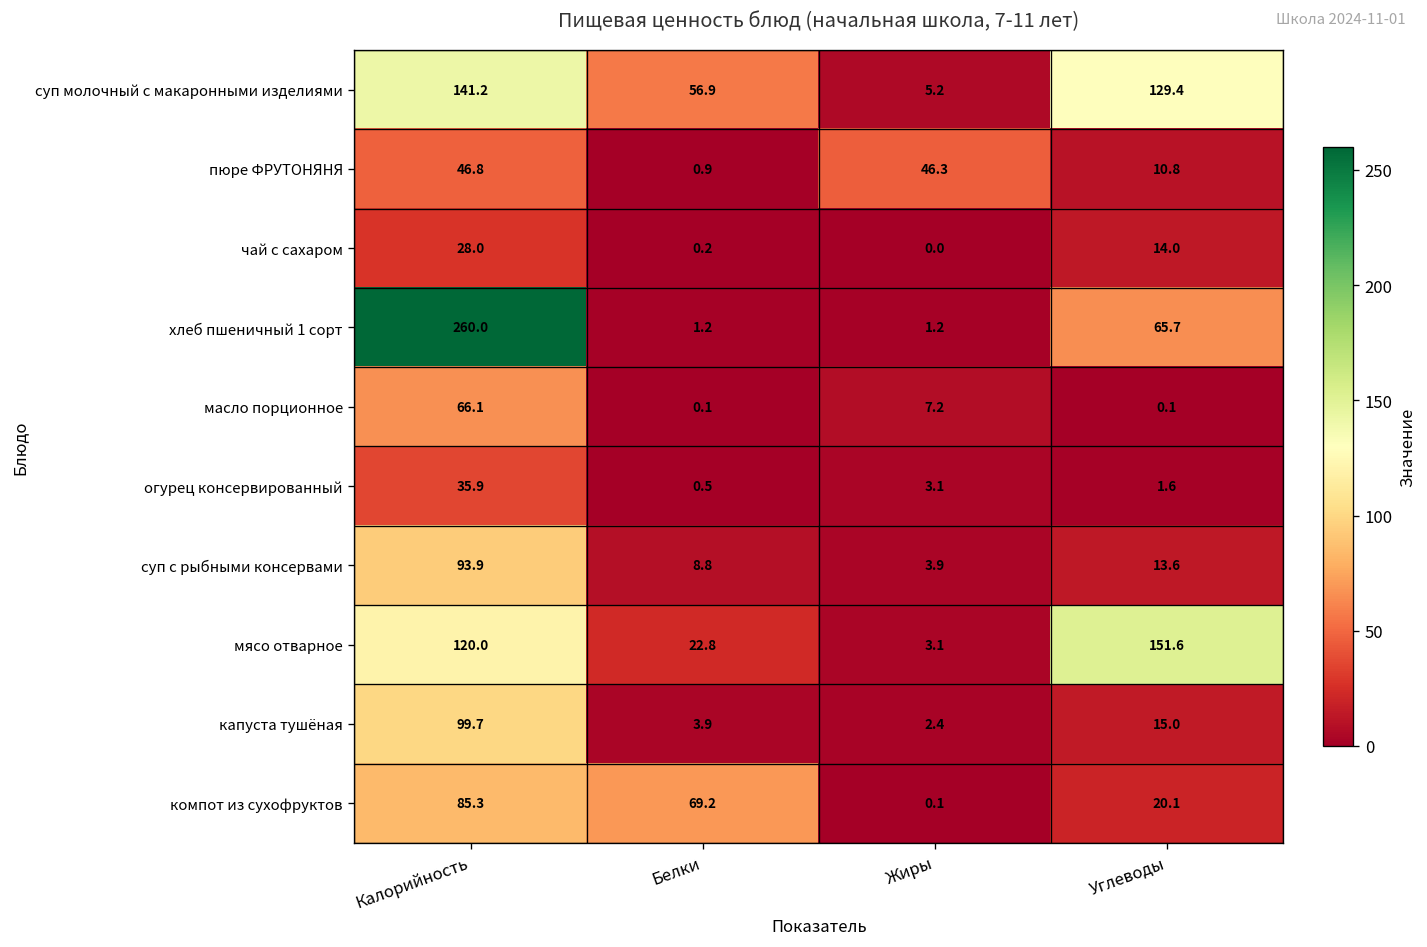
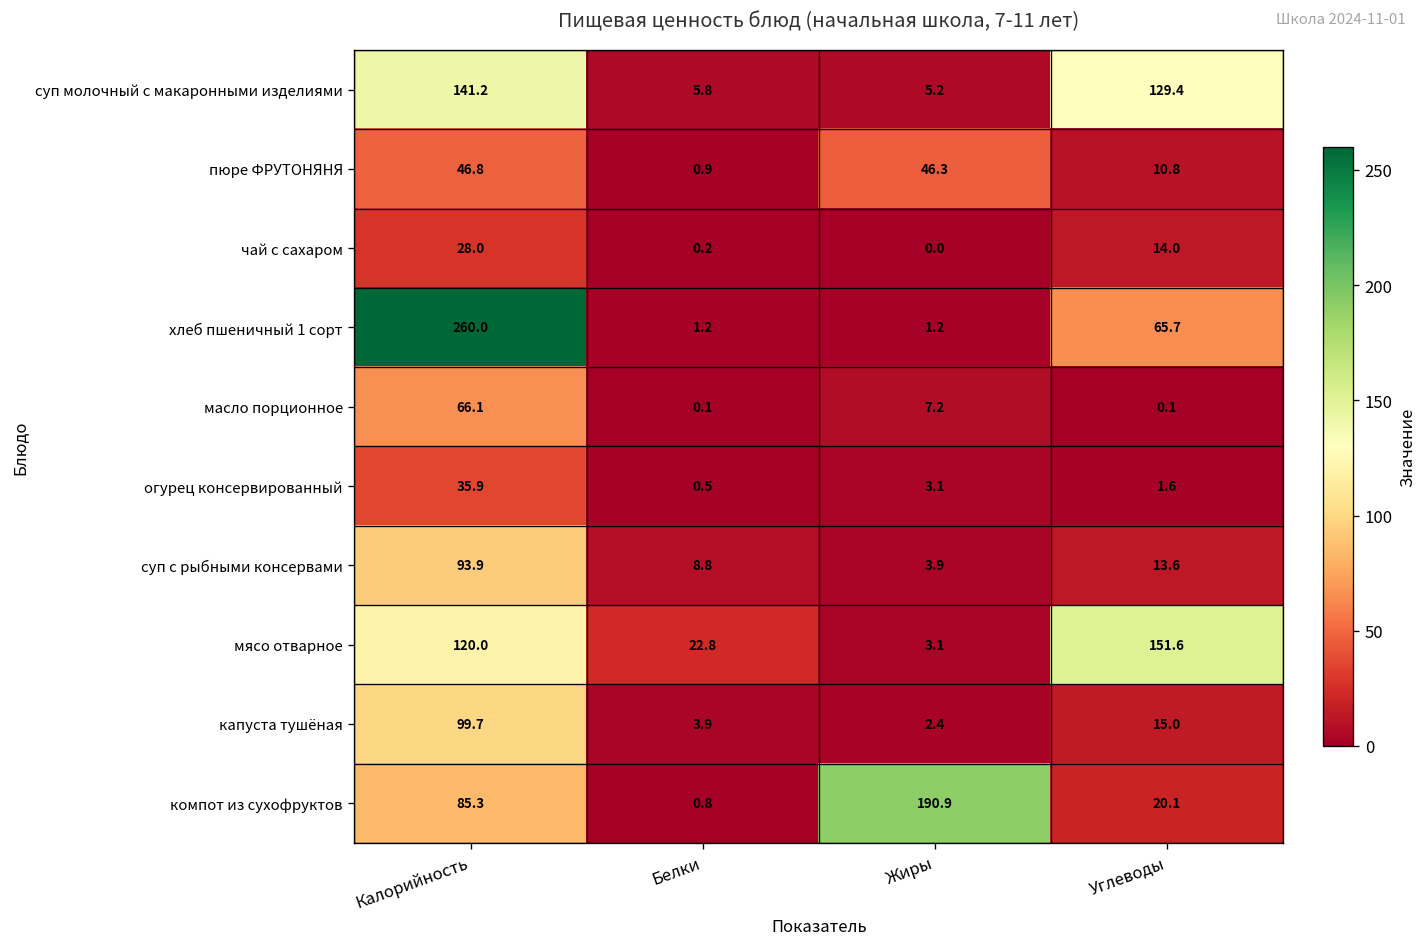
суп молочный с макаронными изделиями, Белки: 56.9 -> 5.8
компот из сухофруктов, Белки: 69.2 -> 0.8
компот из сухофруктов, Жиры: 0.1 -> 190.9
